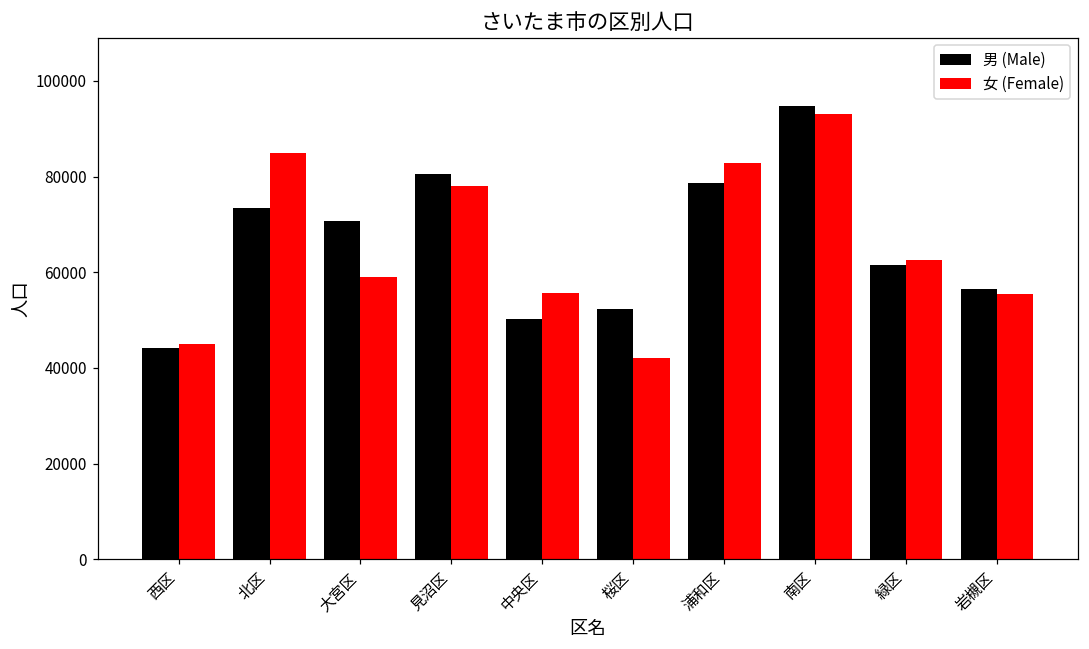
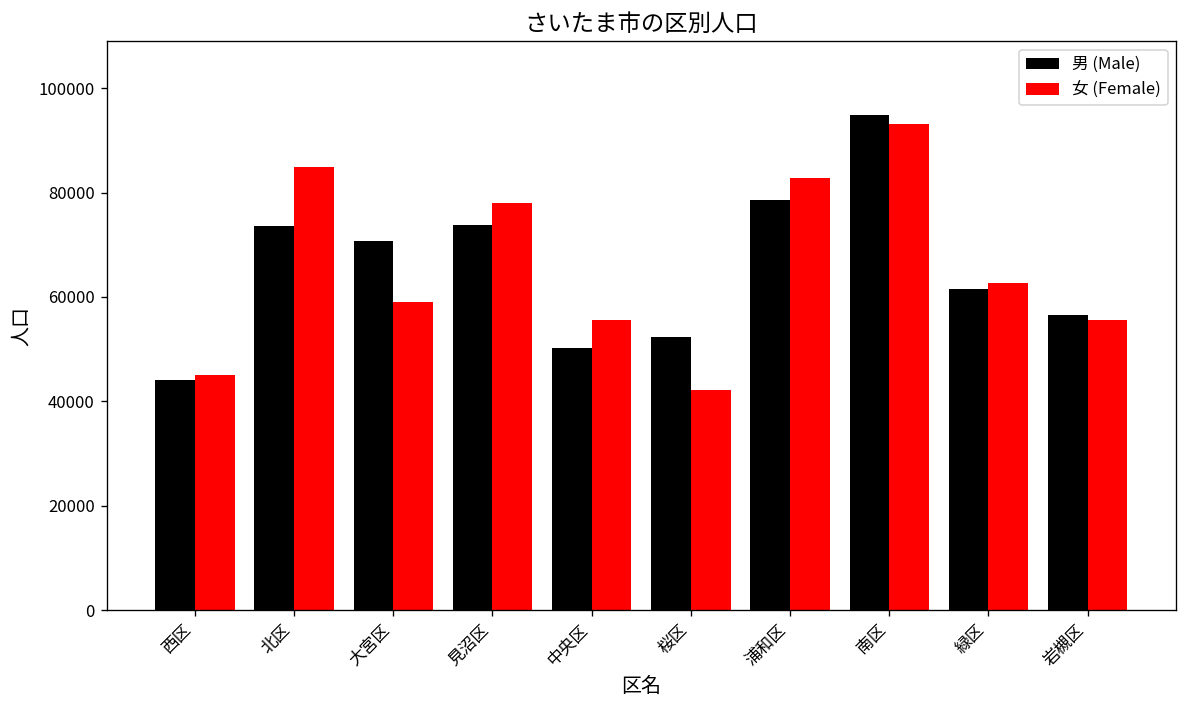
男 (Male), 見沼区: 81000 -> 74000
